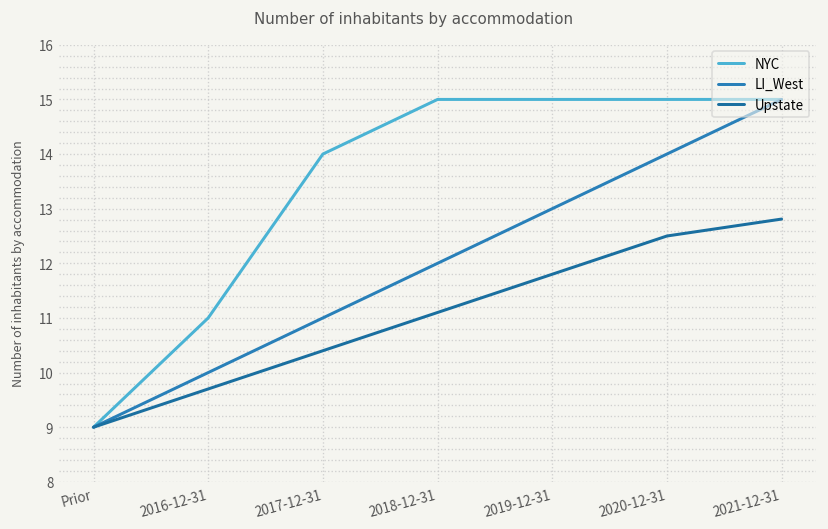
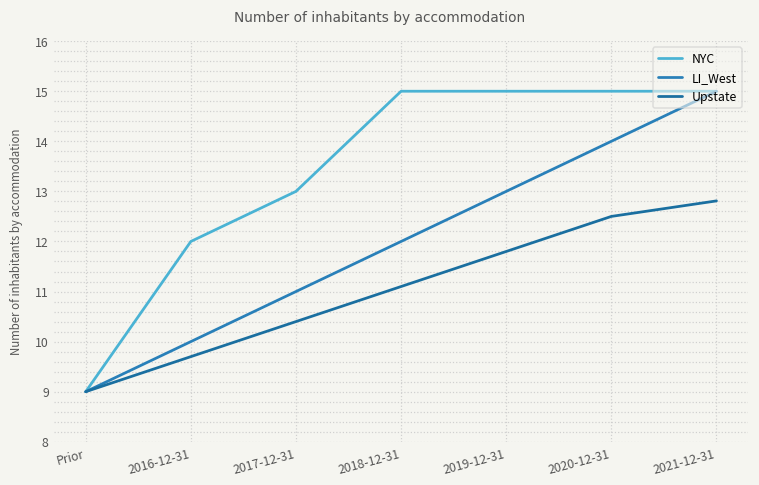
NYC, 2016-12-31: 11 -> 12
NYC, 2017-12-31: 14 -> 13
